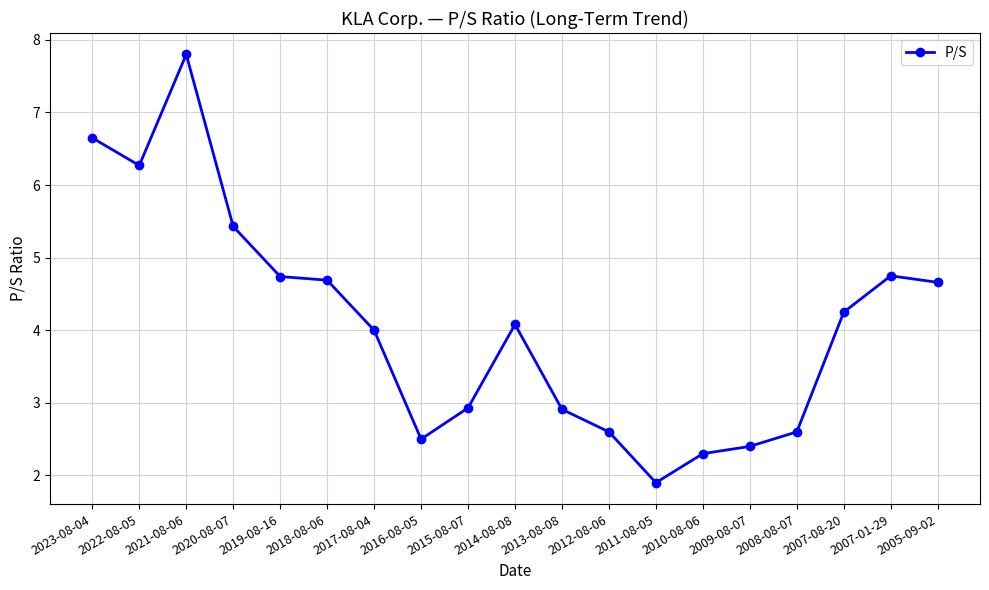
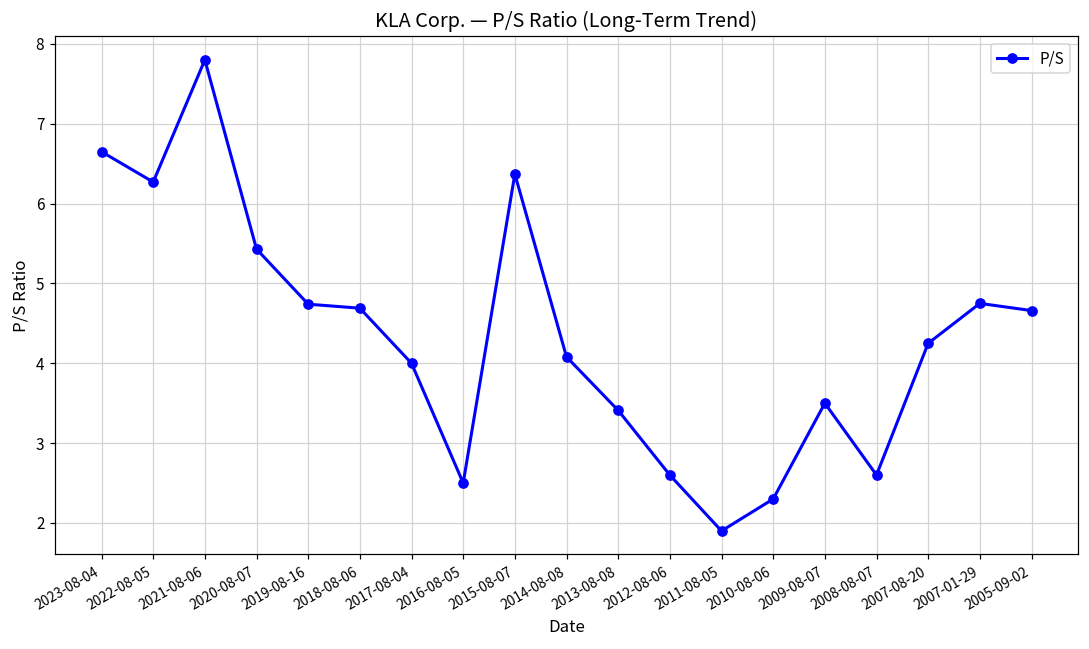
2015-08-07: 2.9 -> 6.4
2013-08-08: 2.9 -> 3.4
2009-08-07: 2.4 -> 3.5
